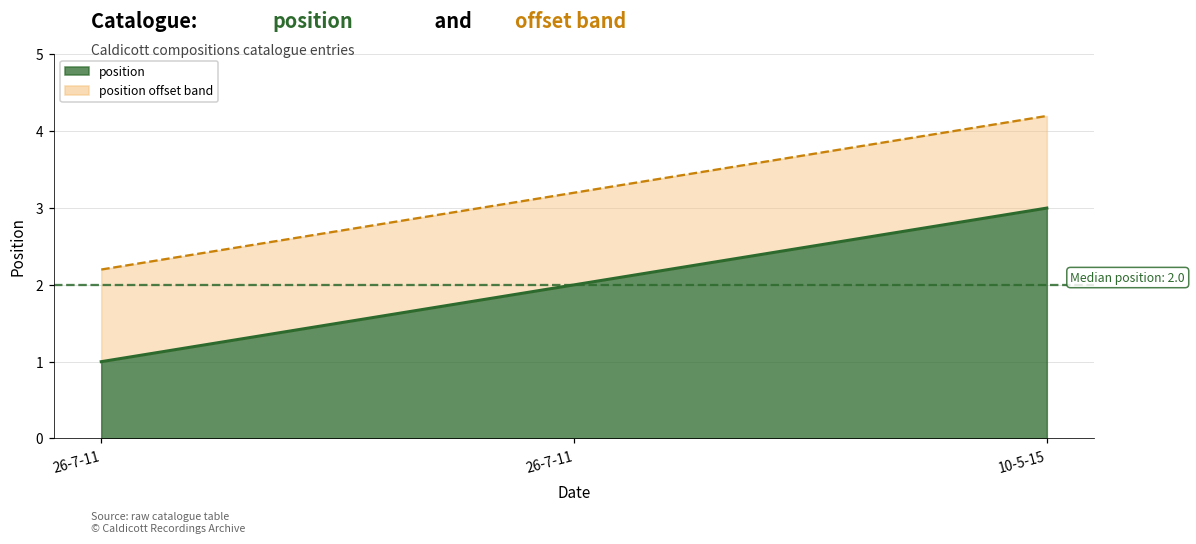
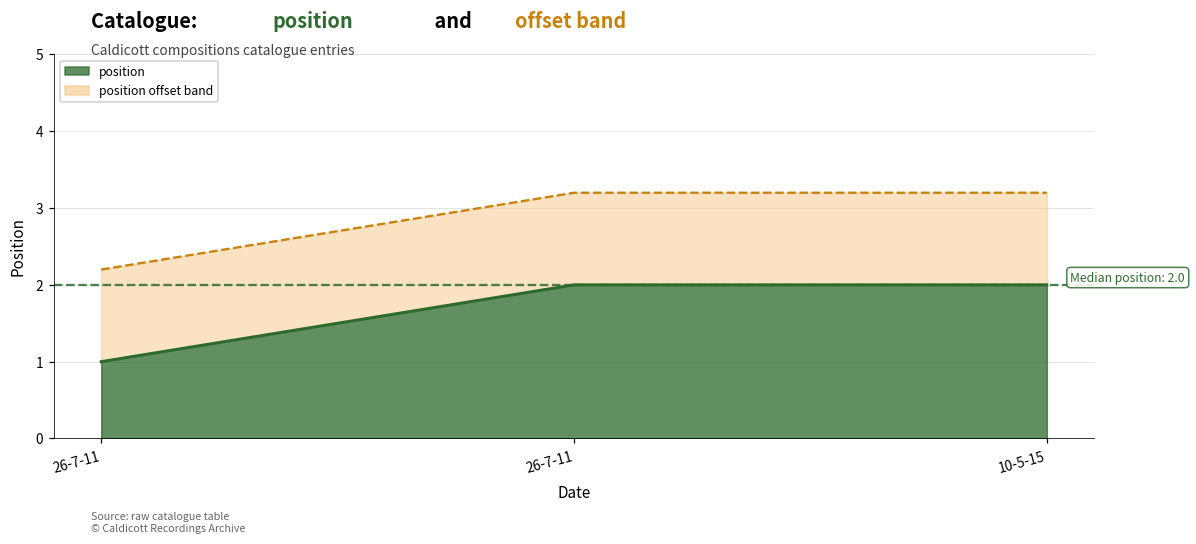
position, 10-5-15: 3 -> 2
